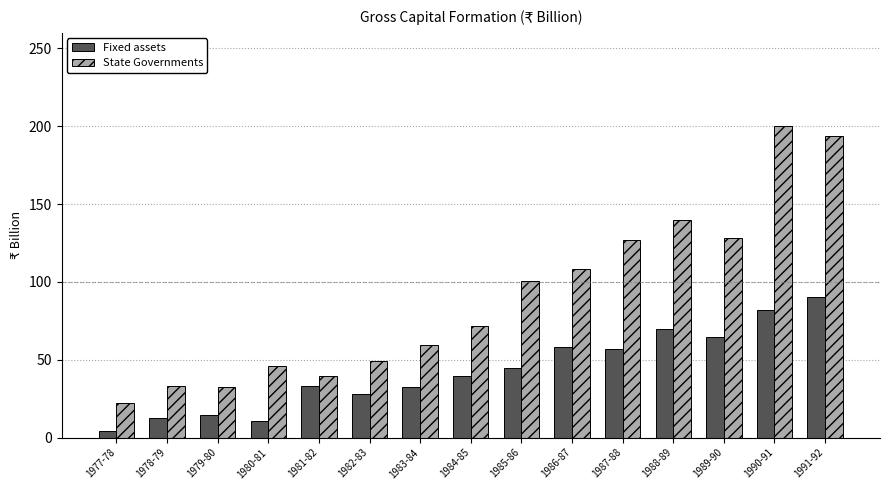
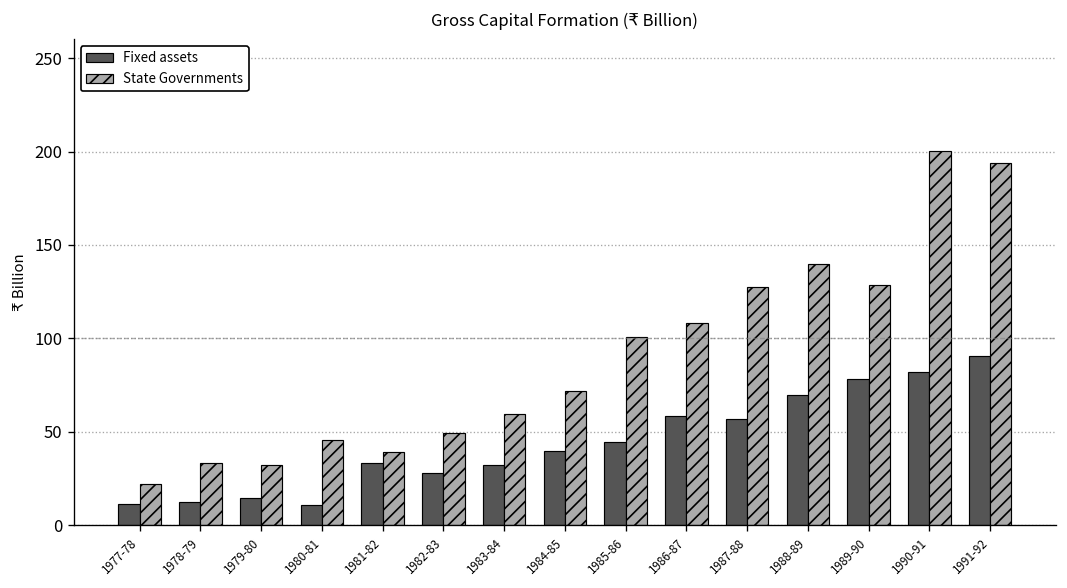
Fixed assets, 1977-78: 4 -> 11
Fixed assets, 1989-90: 65 -> 78
